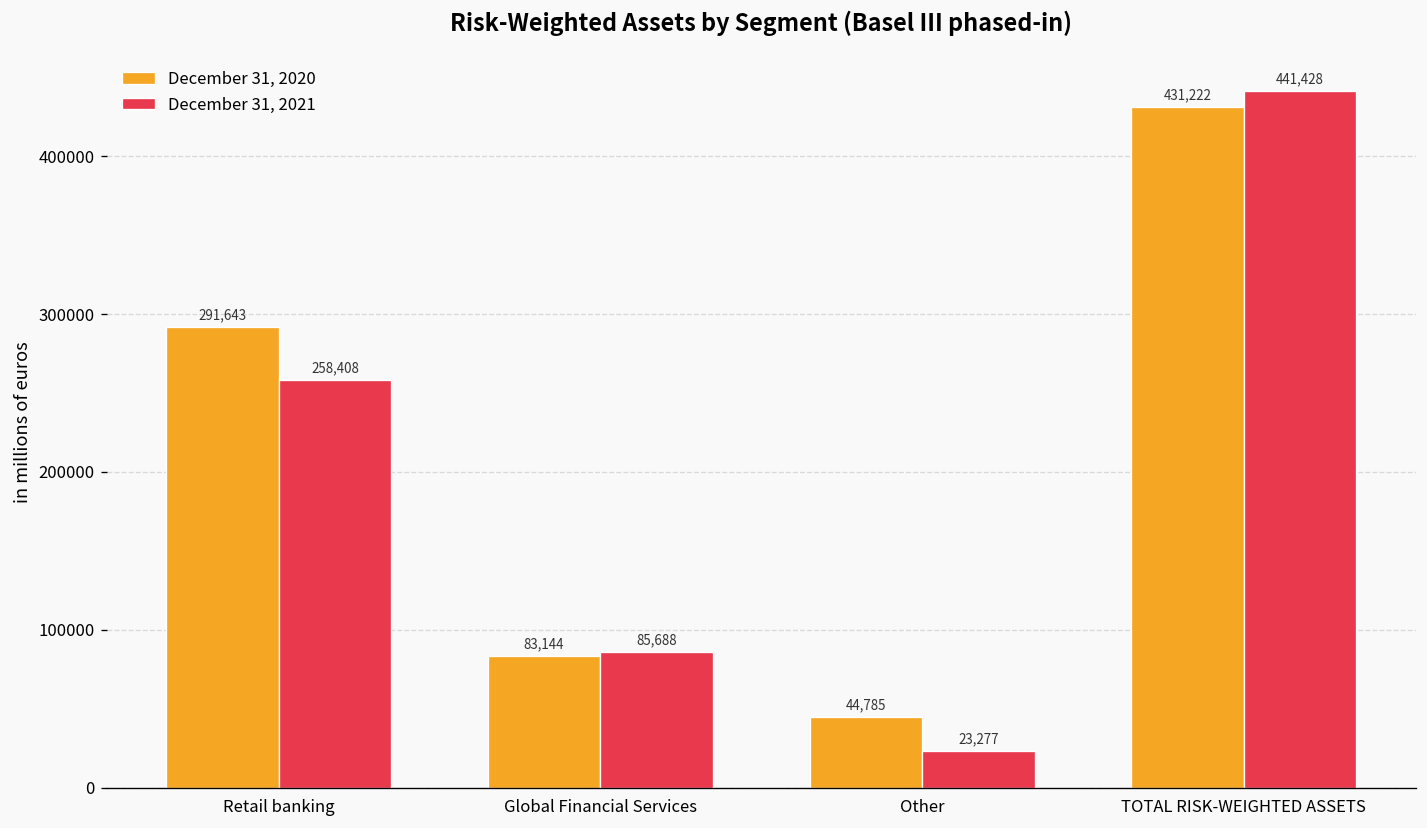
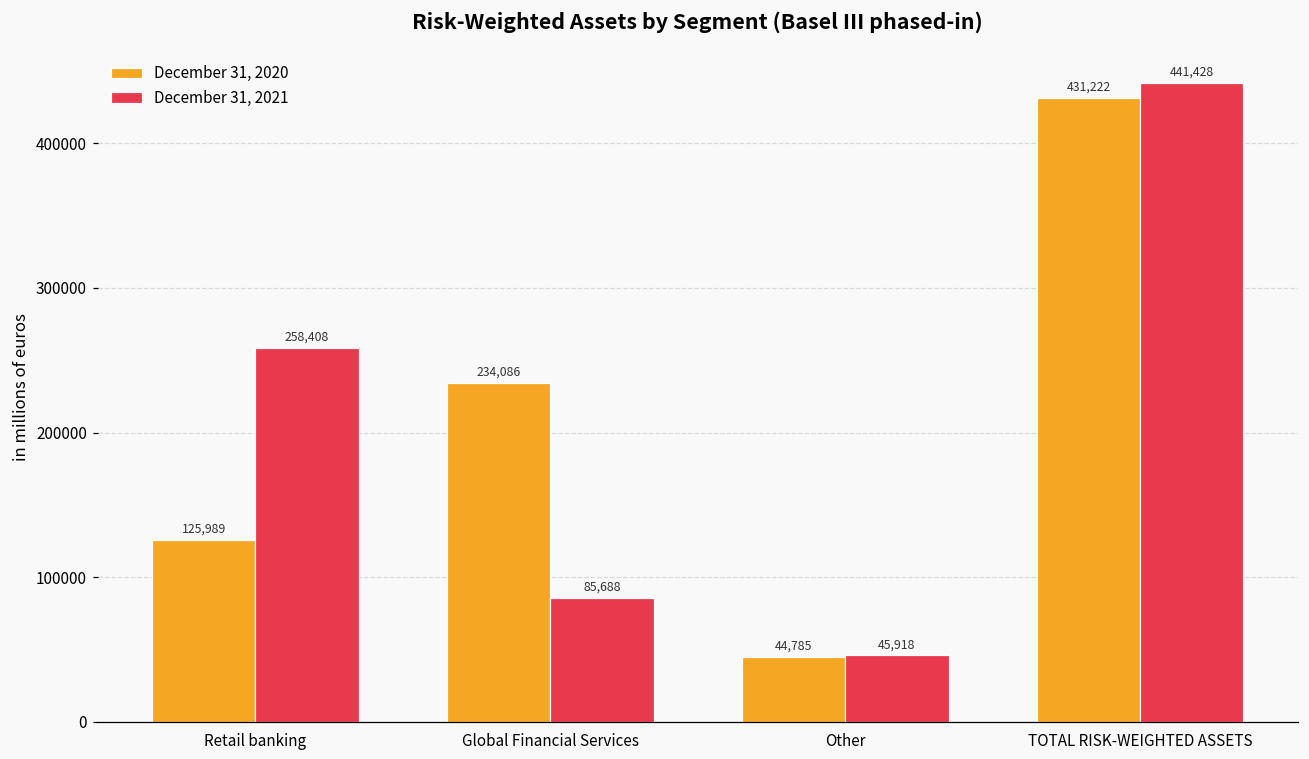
December 31, 2020, Retail banking: 291,643 -> 125,989
December 31, 2020, Global Financial Services: 83,144 -> 234,086
December 31, 2021, Other: 23,277 -> 45,918
